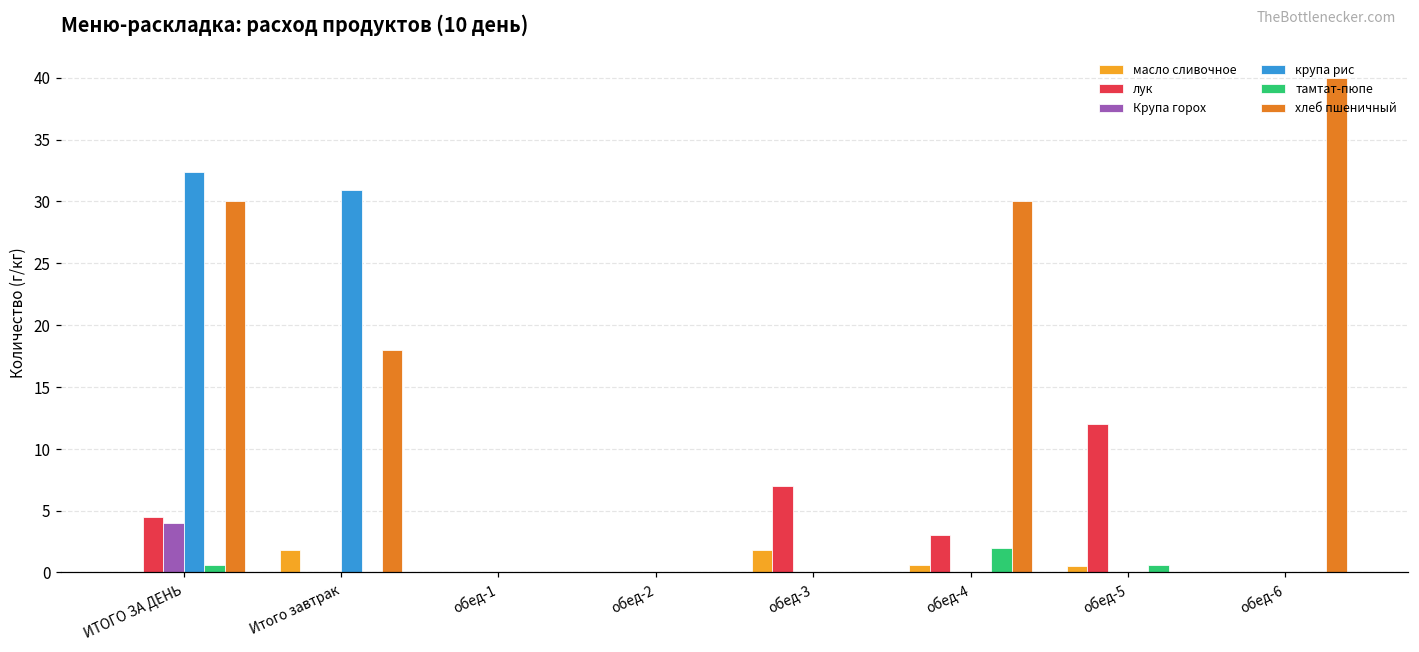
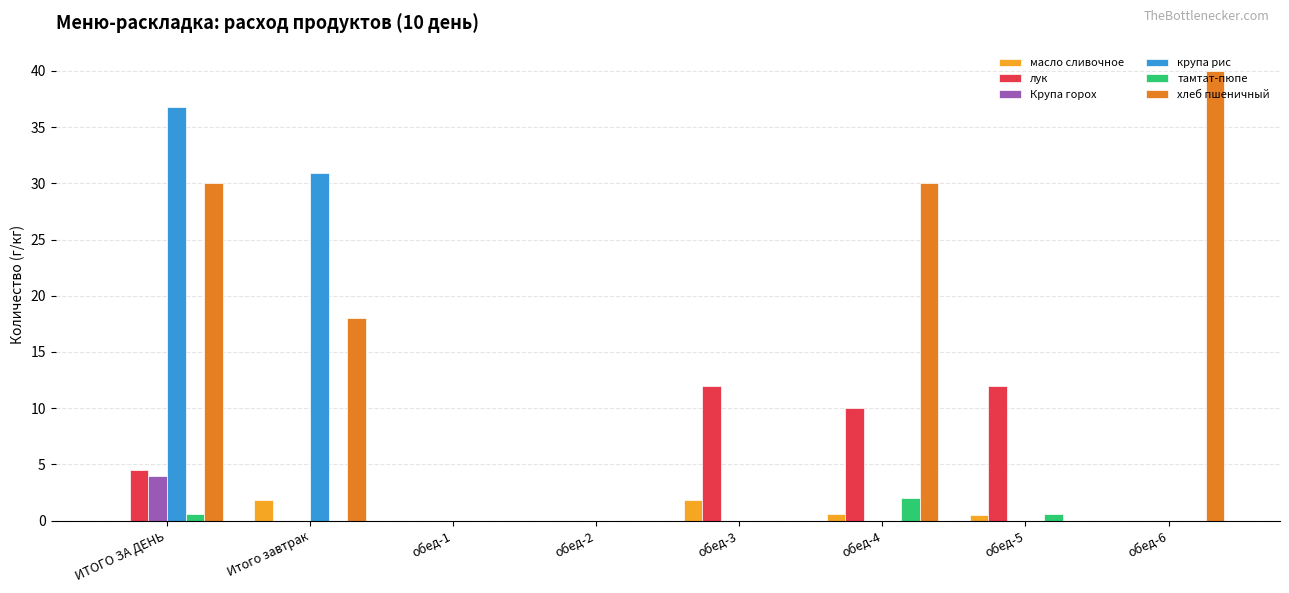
крупа рис, ИТОГО ЗА ДЕНЬ: 32.4 -> 36.8
лук, обед-3: 7 -> 12
лук, обед-4: 3 -> 10
